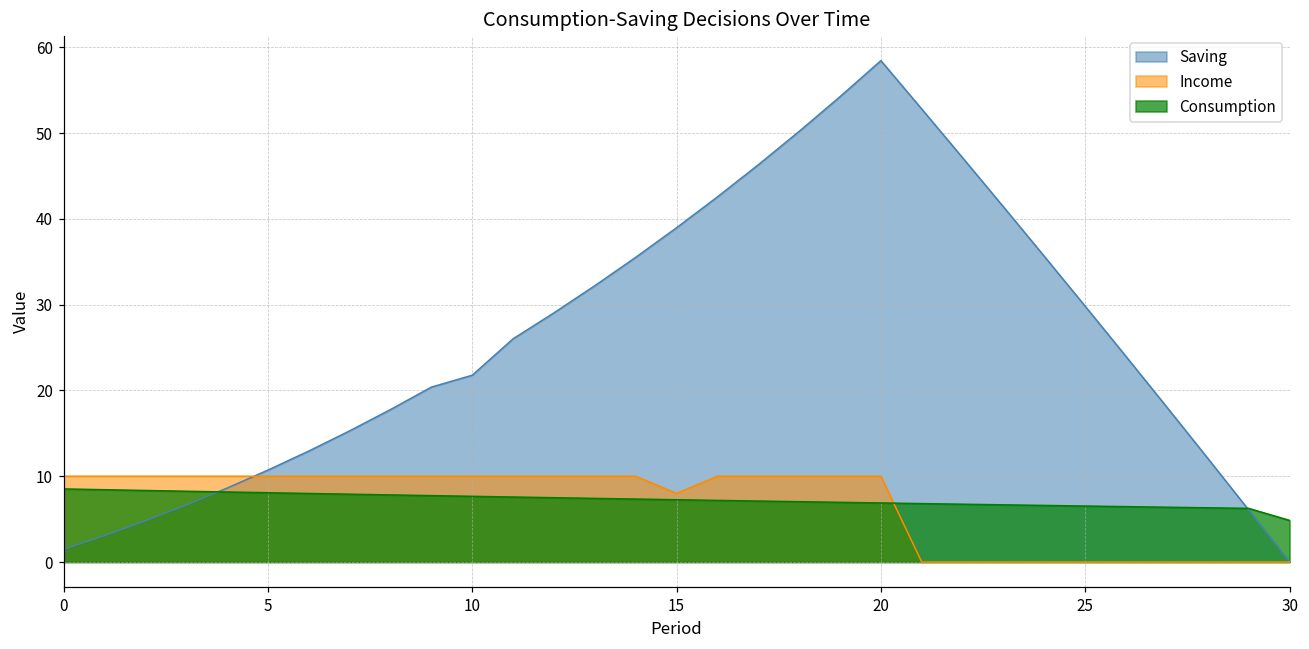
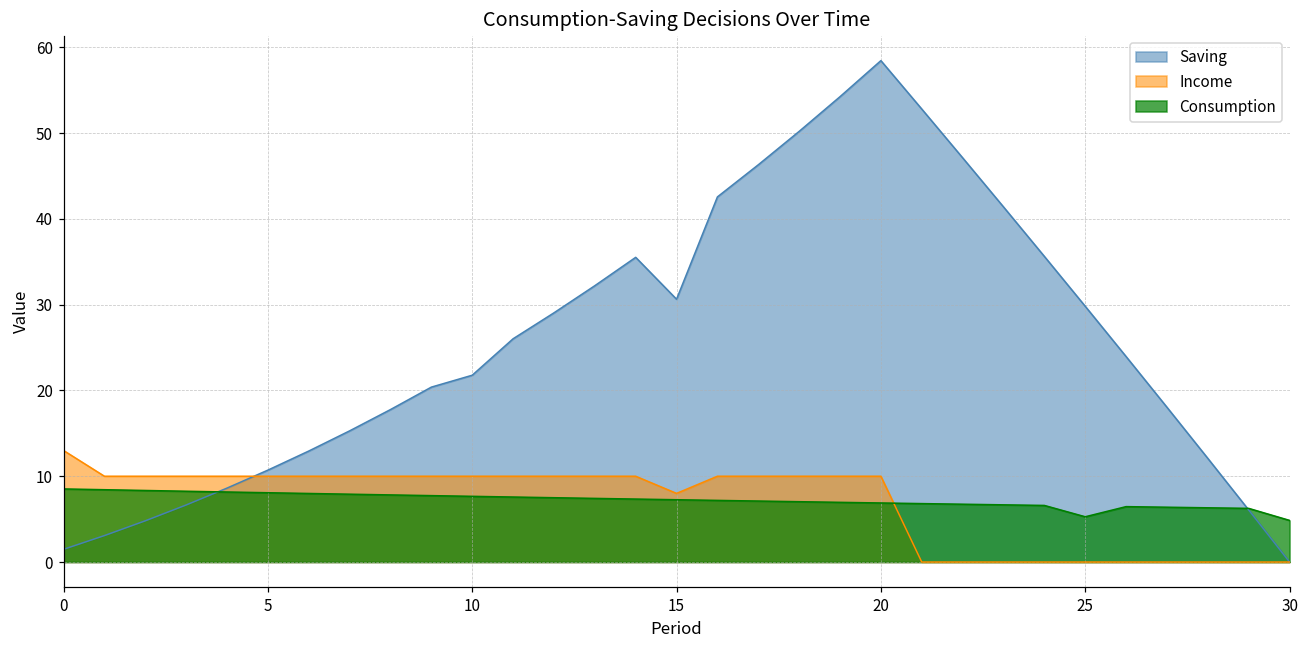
Income, 0: 10 -> 13
Saving, 15: 39 -> 31
Consumption, 25: 7 -> 5
